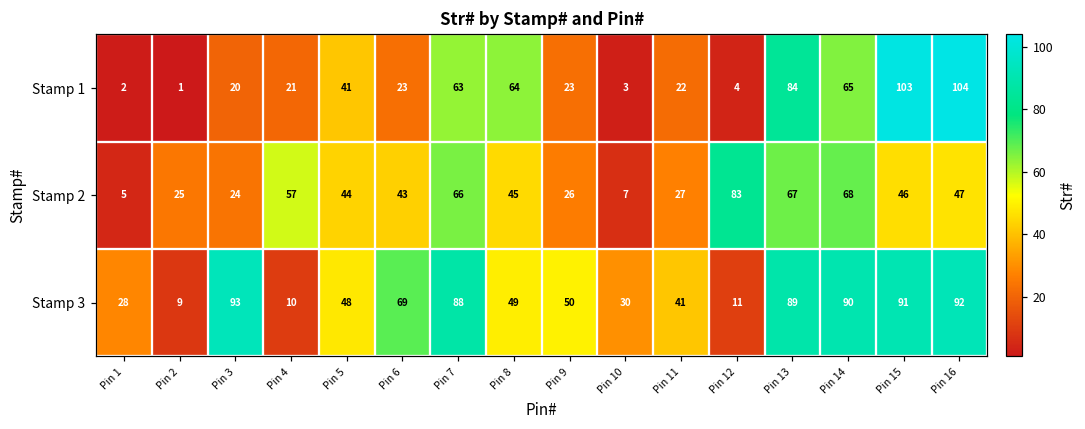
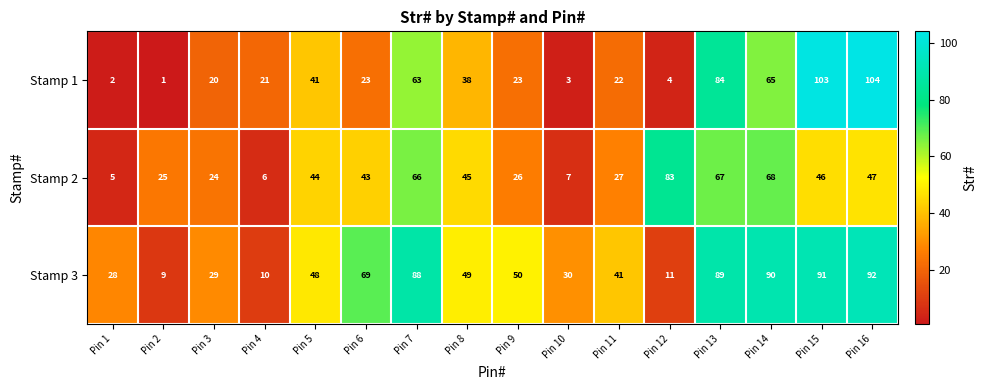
Stamp 1, Pin 8: 64 -> 38
Stamp 2, Pin 4: 57 -> 6
Stamp 3, Pin 3: 93 -> 29
